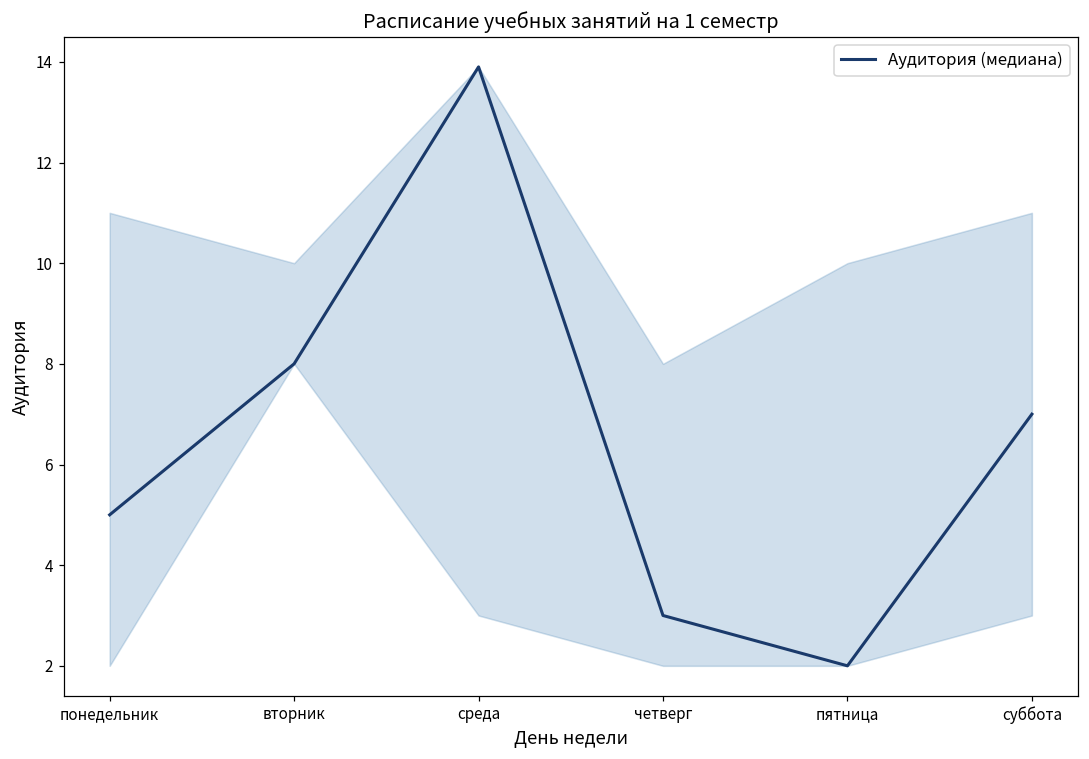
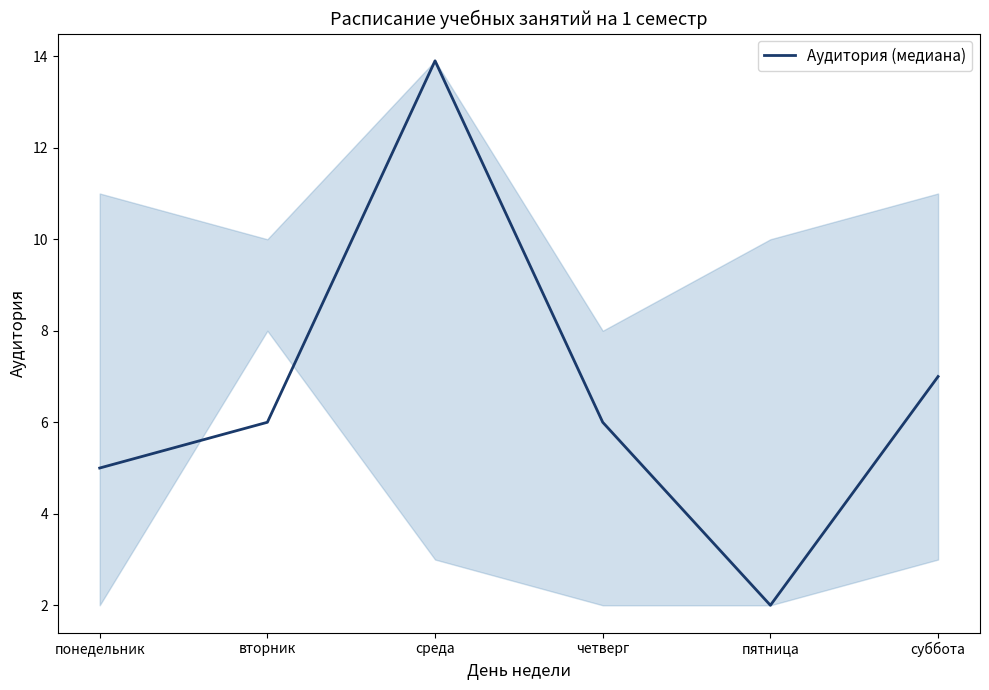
Аудитория (медиана), вторник: 8 -> 6
Аудитория (медиана), четверг: 3 -> 6
